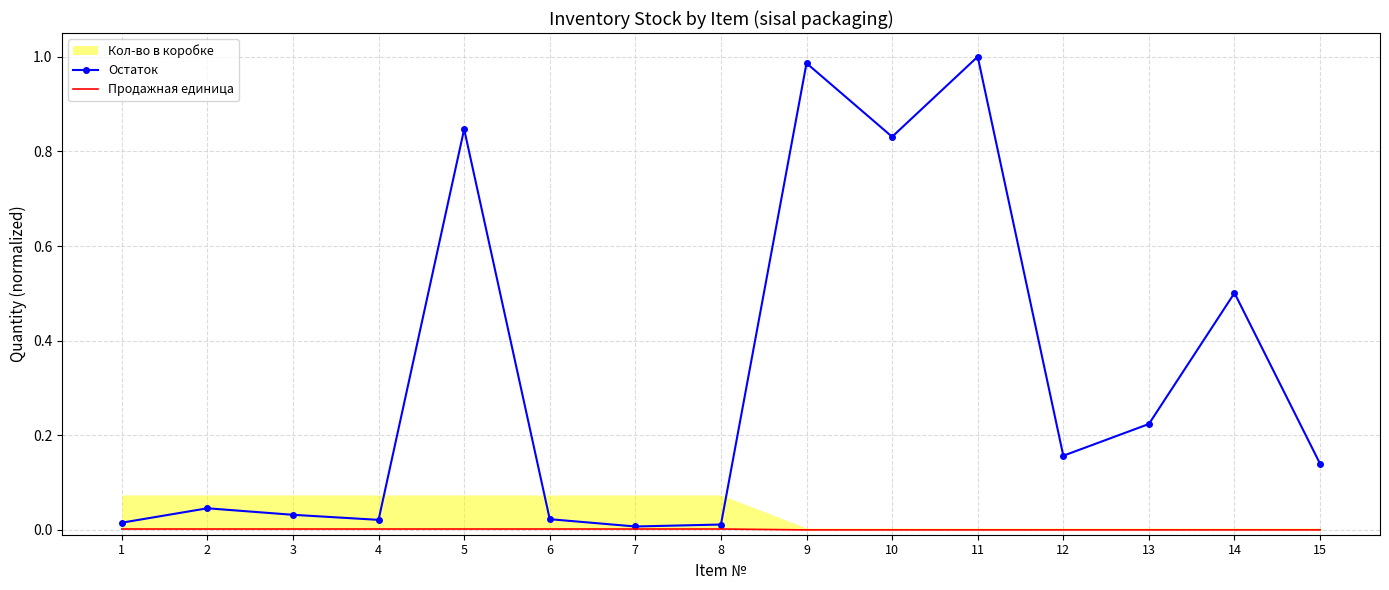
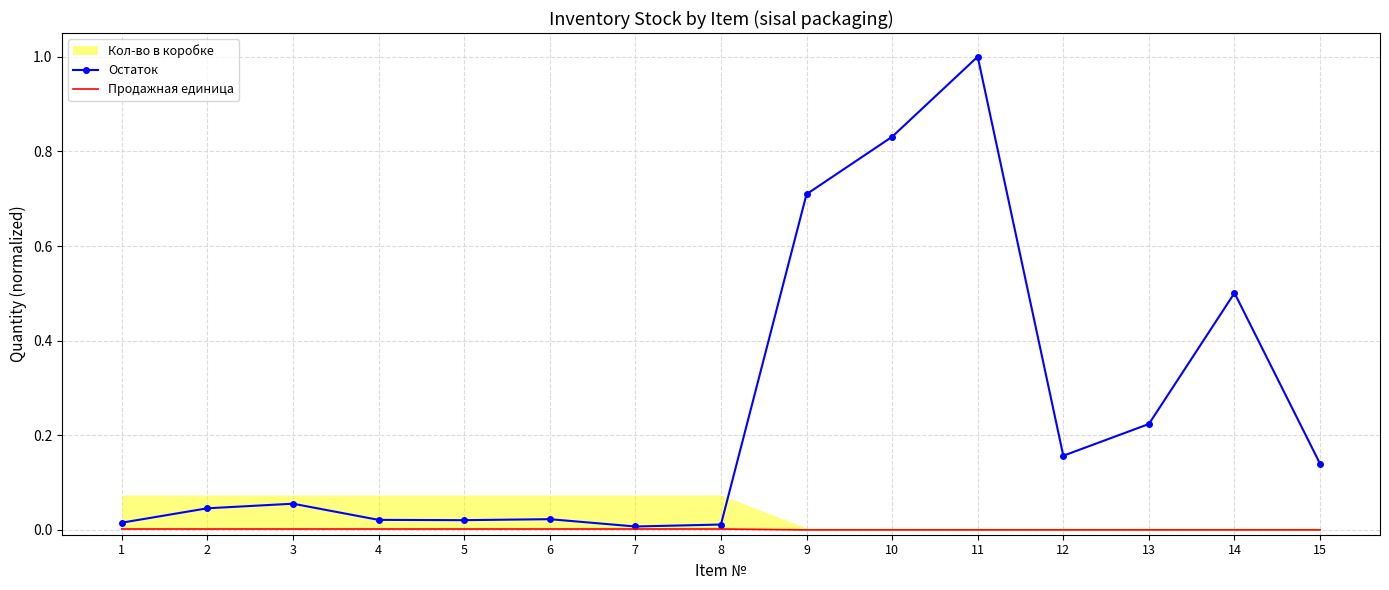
Остаток, 3: 0.03 -> 0.06
Остаток, 5: 0.85 -> 0.02
Остаток, 9: 0.99 -> 0.71
